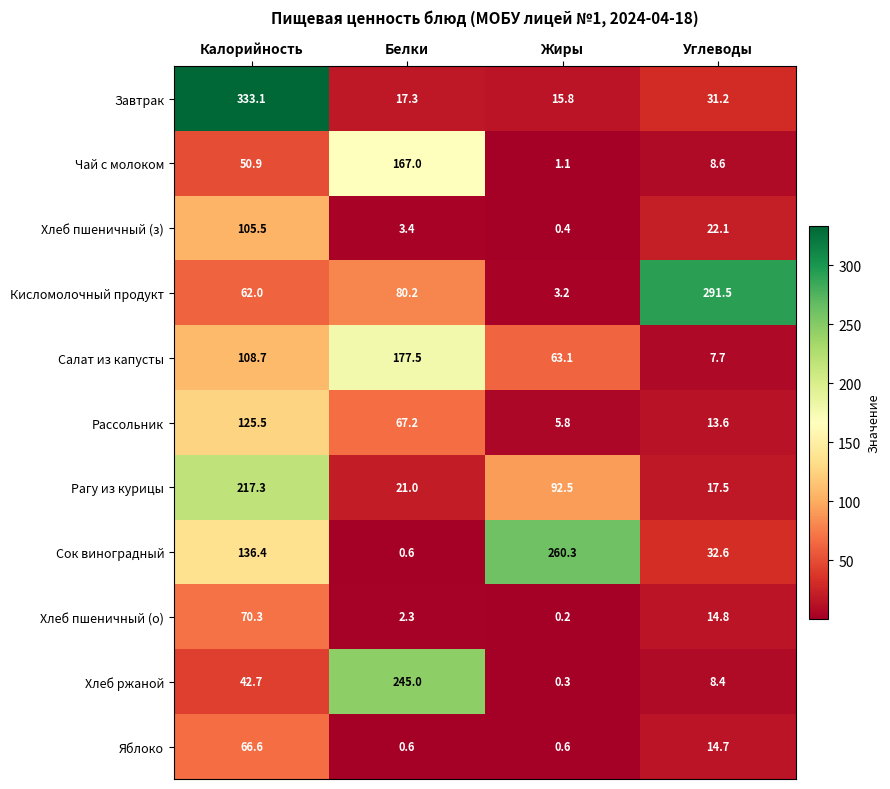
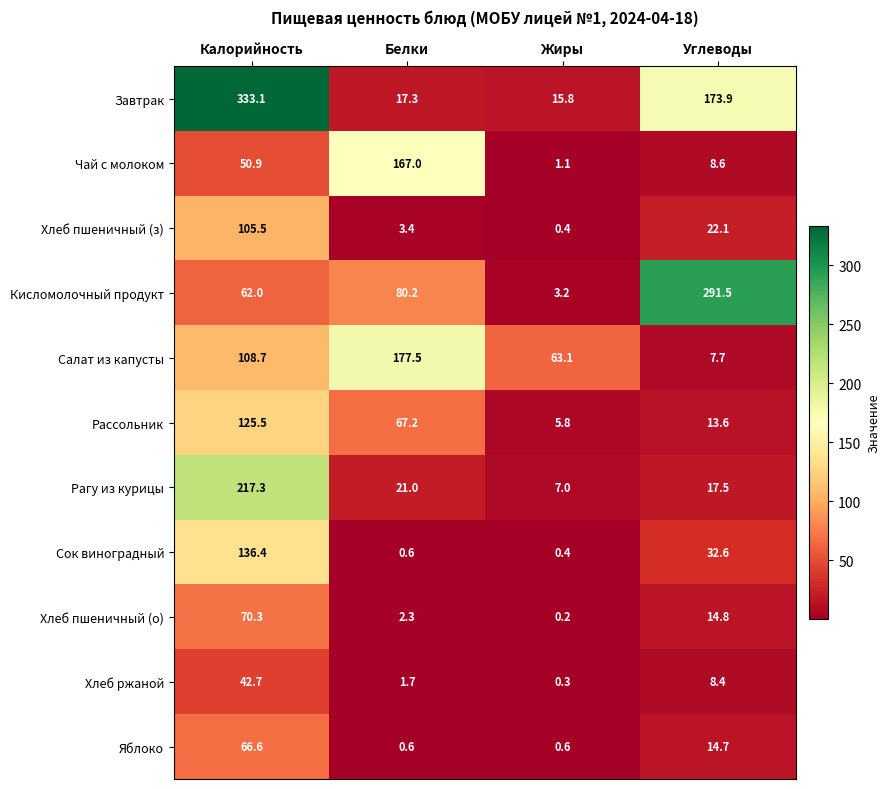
Завтрак, Углеводы: 31.2 -> 173.9
Рагу из курицы, Жиры: 92.5 -> 7.0
Сок виноградный, Жиры: 260.3 -> 0.4
Хлеб ржаной, Белки: 245.0 -> 1.7
